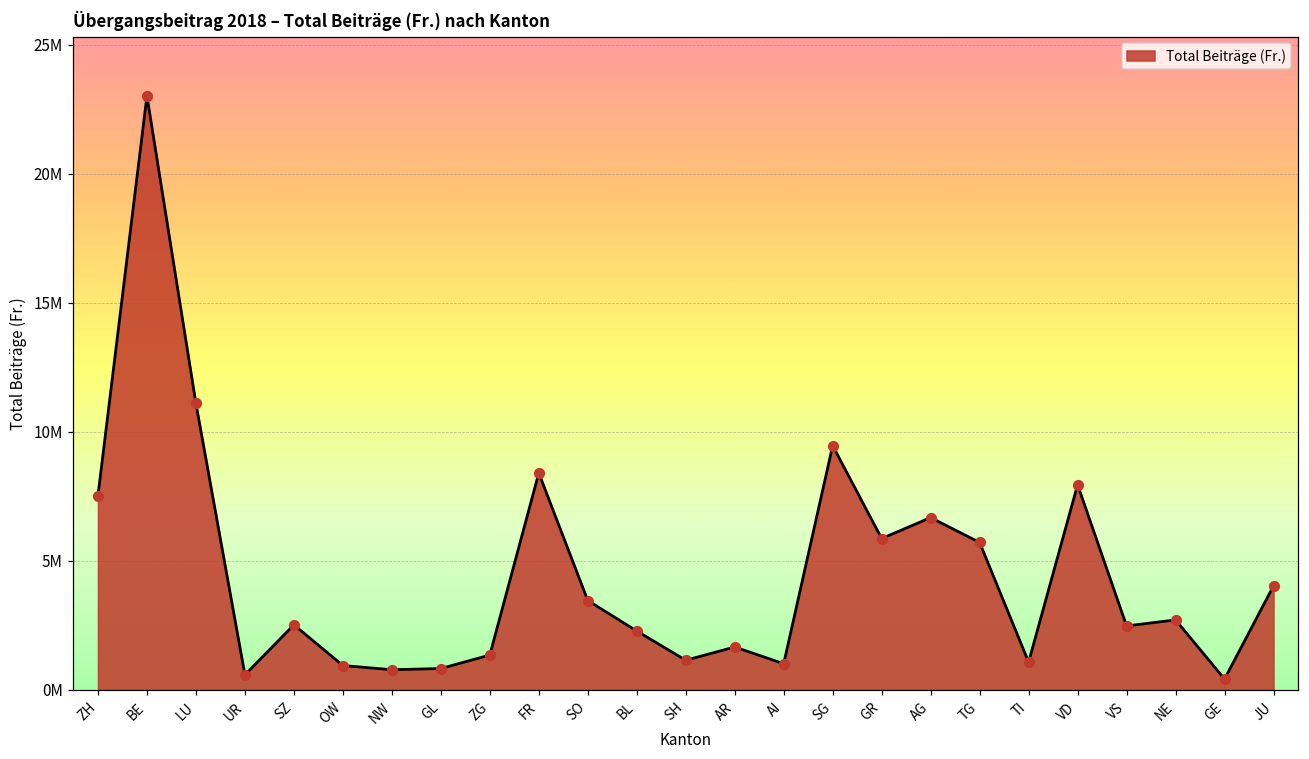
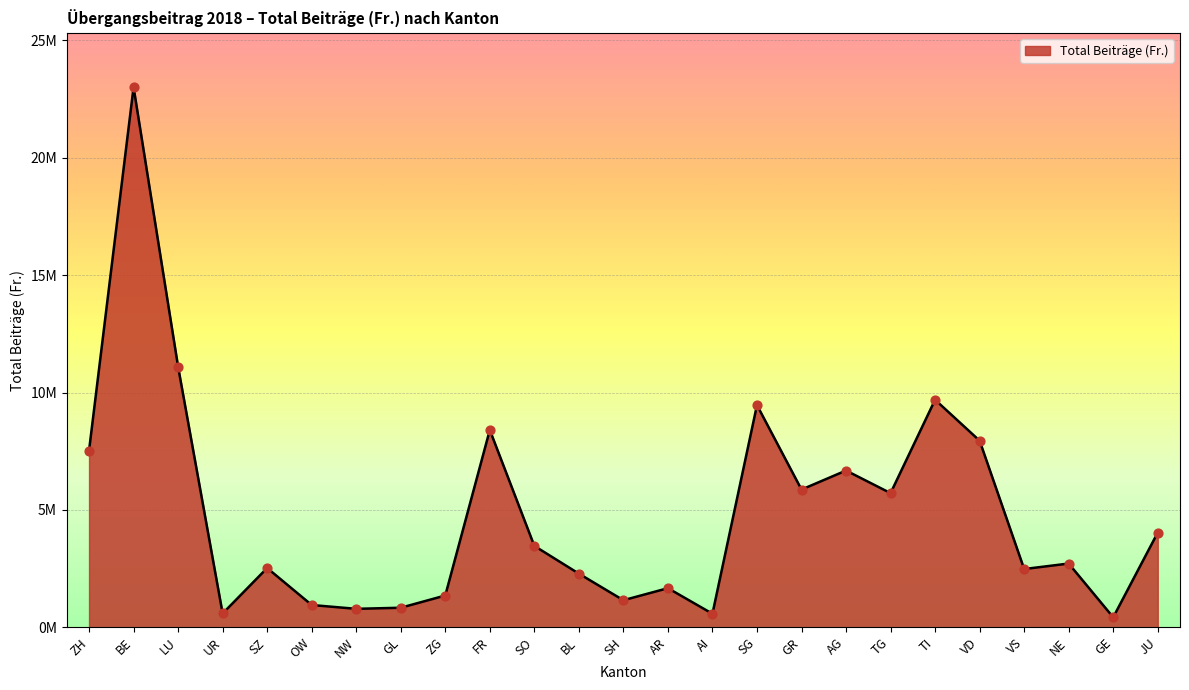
AI: 1000000 -> 600000
TI: 1100000 -> 9700000
